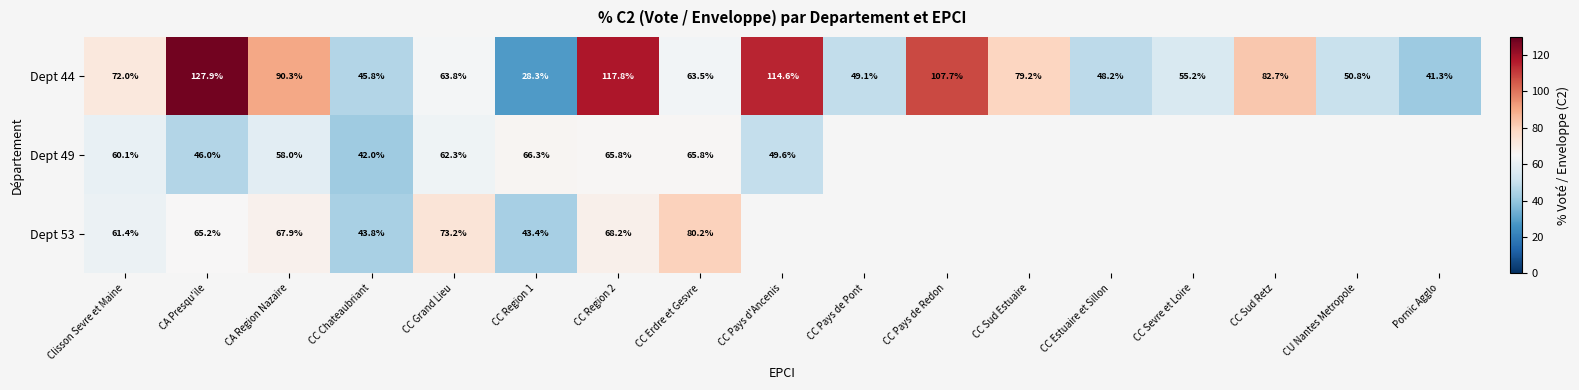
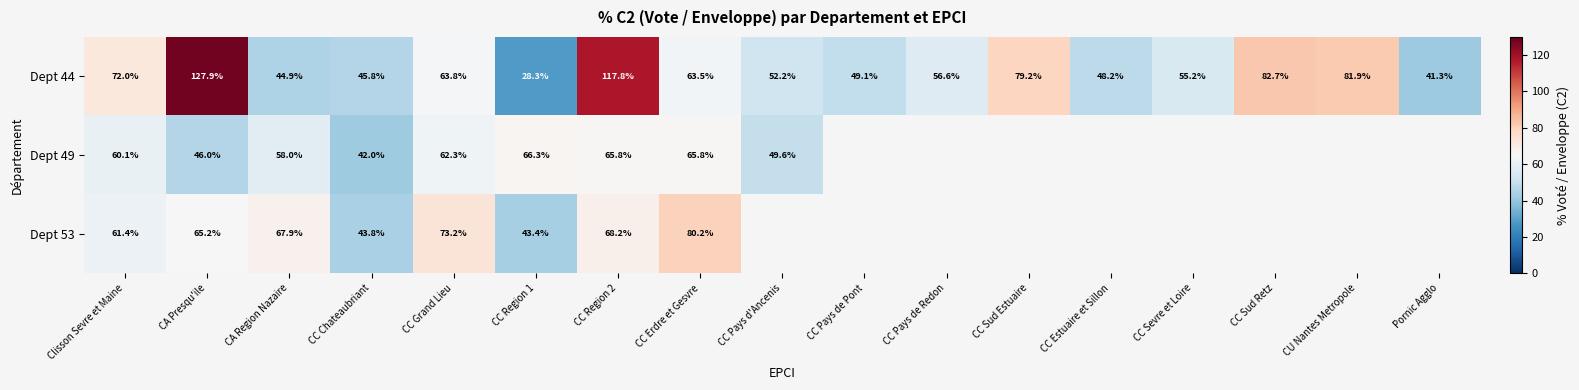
Dept 44, CA Region Nazaire: 90.3% -> 44.9%
Dept 44, CC Pays d'Ancenis: 114.6% -> 52.2%
Dept 44, CC Pays de Redon: 107.7% -> 56.6%
Dept 44, CU Nantes Metropole: 50.8% -> 81.9%
